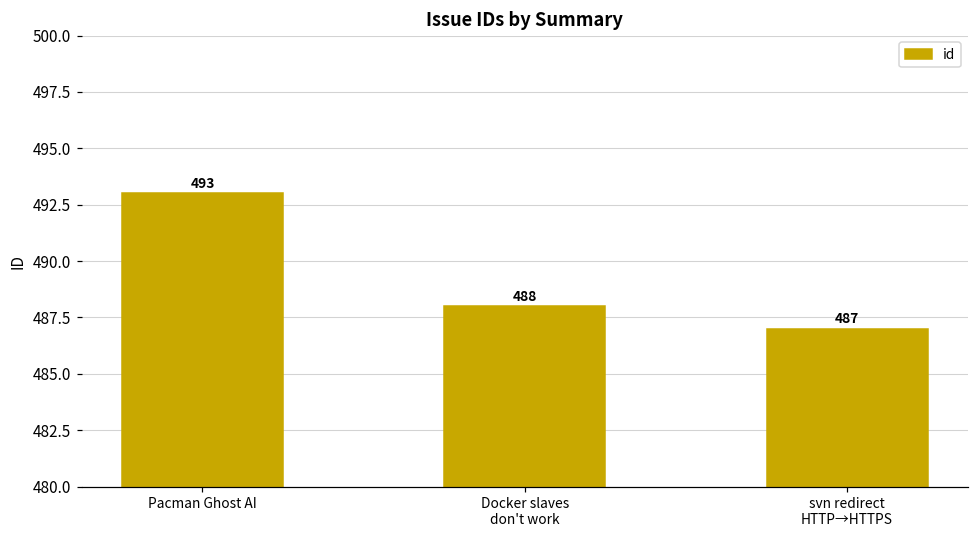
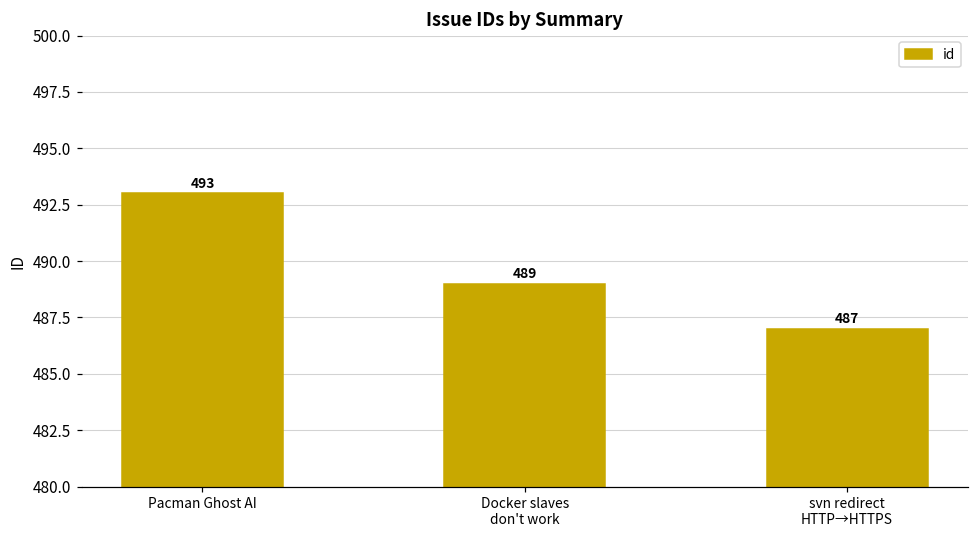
Docker slaves don't work: 488 -> 489
